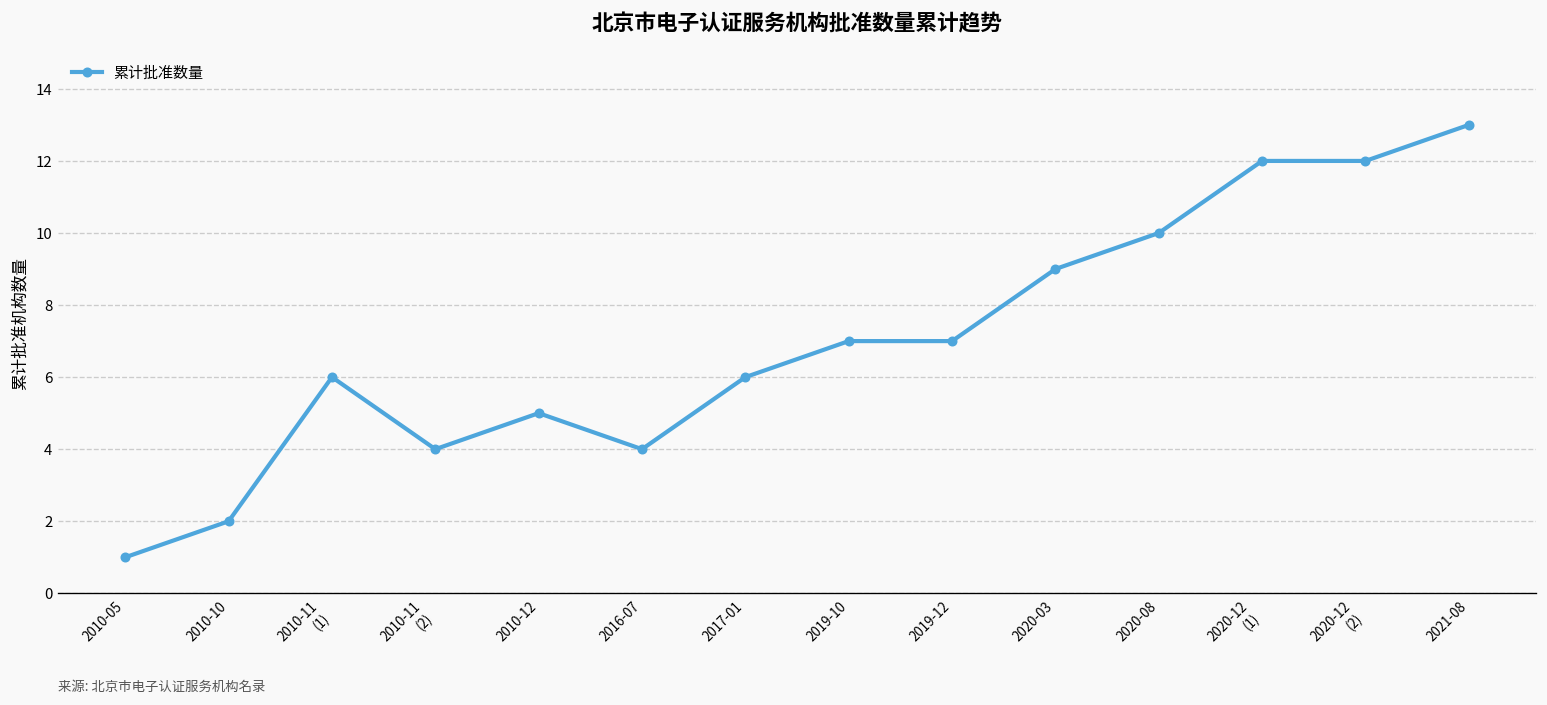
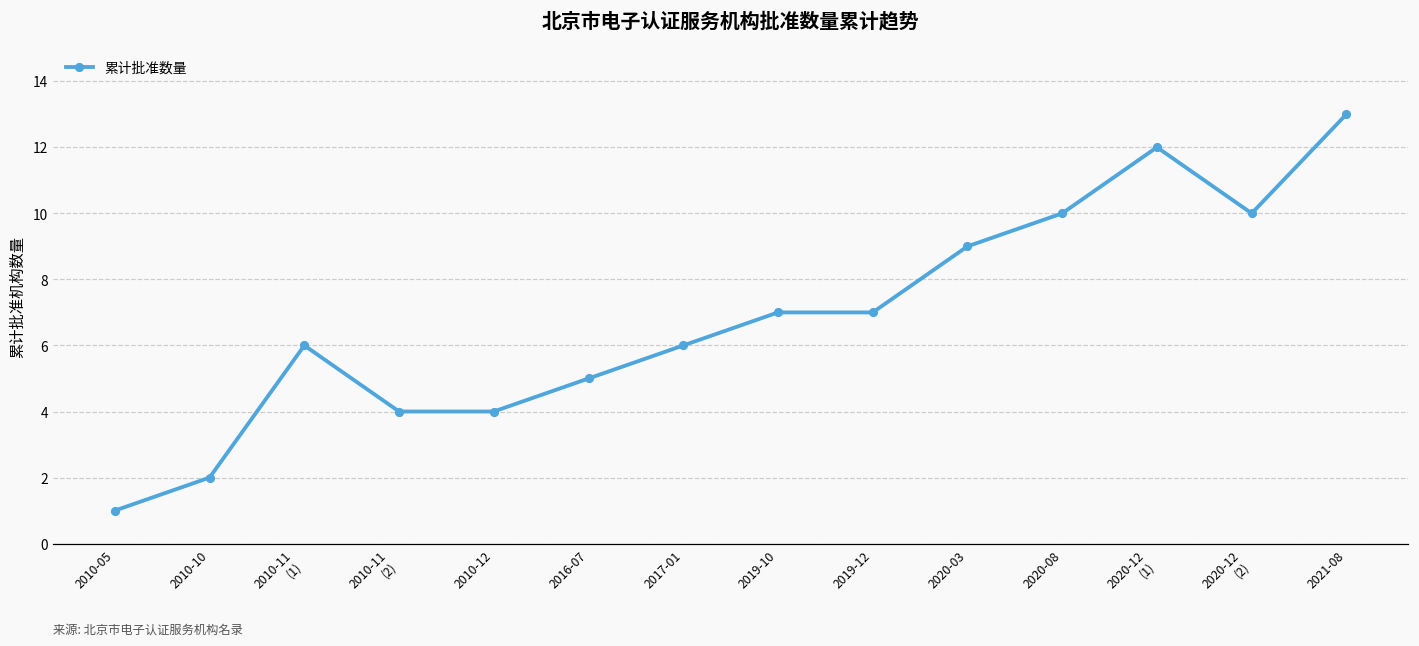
2010-12: 5 -> 4
2016-07: 4 -> 5
2020-12 (2): 12 -> 10
